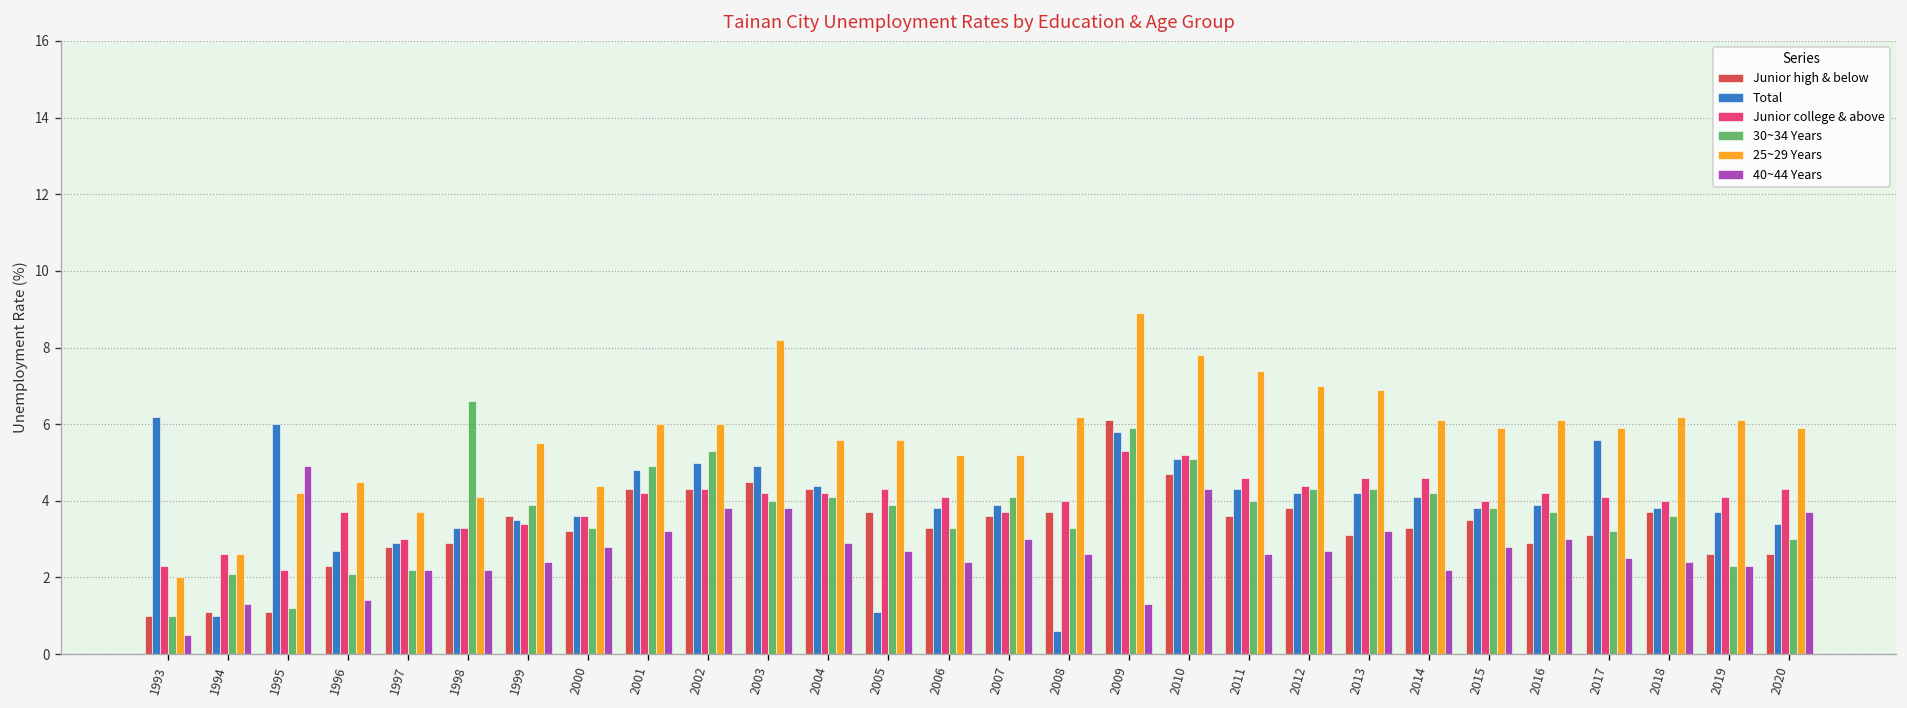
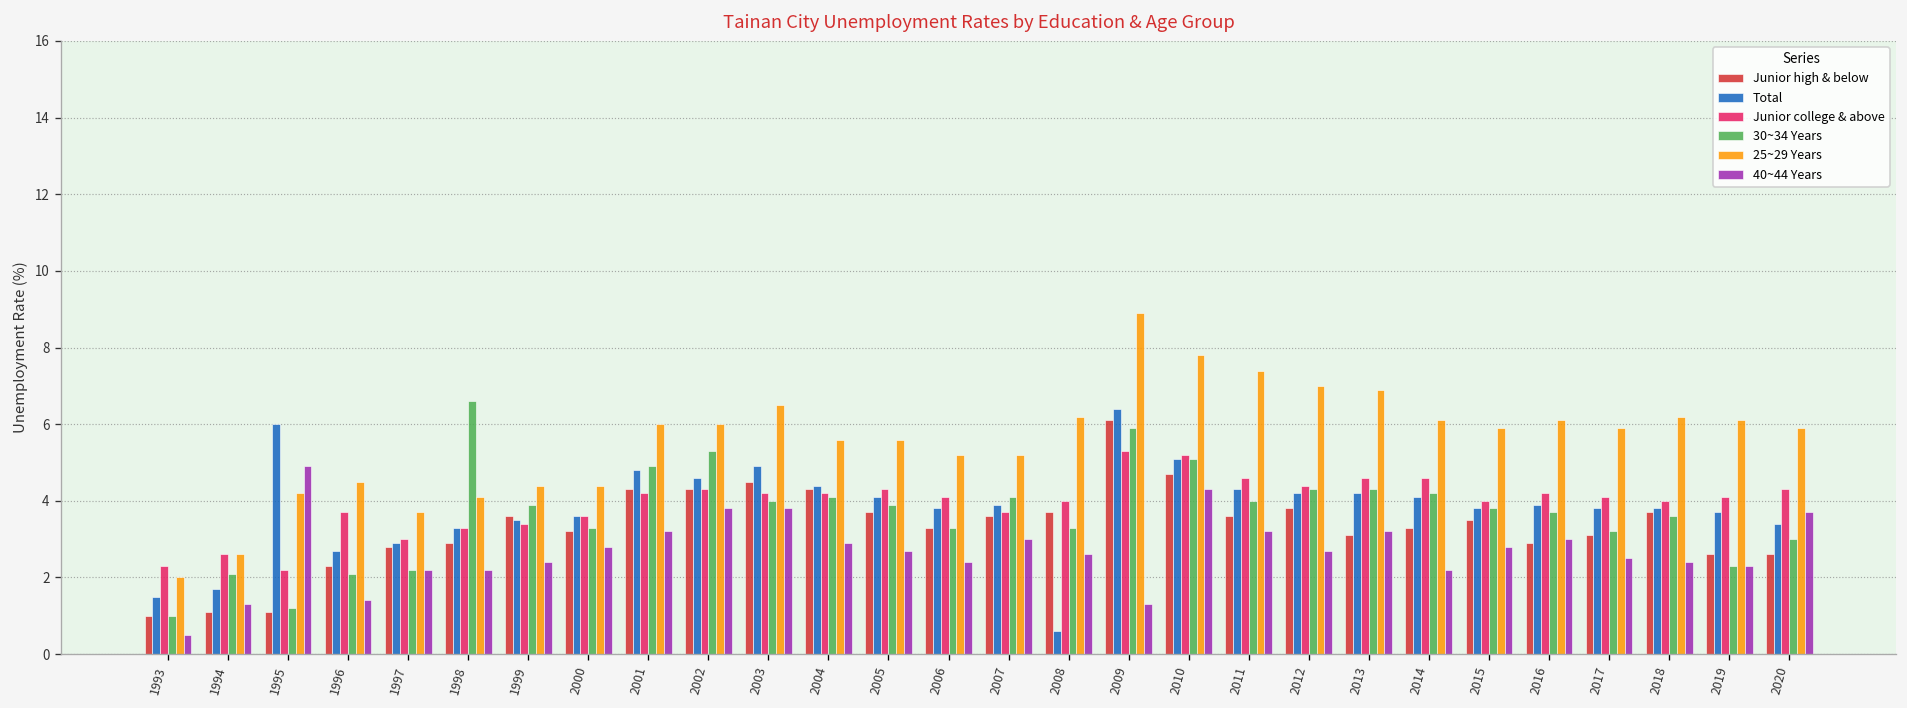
Total, 1993: 6.2 -> 1.5
Total, 1994: 1.0 -> 1.7
25~29 Years, 1999: 5.5 -> 4.4
Total, 2002: 5.0 -> 4.6
25~29 Years, 2003: 8.2 -> 6.5
Total, 2005: 1.1 -> 4.1
Total, 2009: 5.8 -> 6.4
40~44 Years, 2011: 2.6 -> 3.2
Total, 2017: 5.6 -> 3.8
